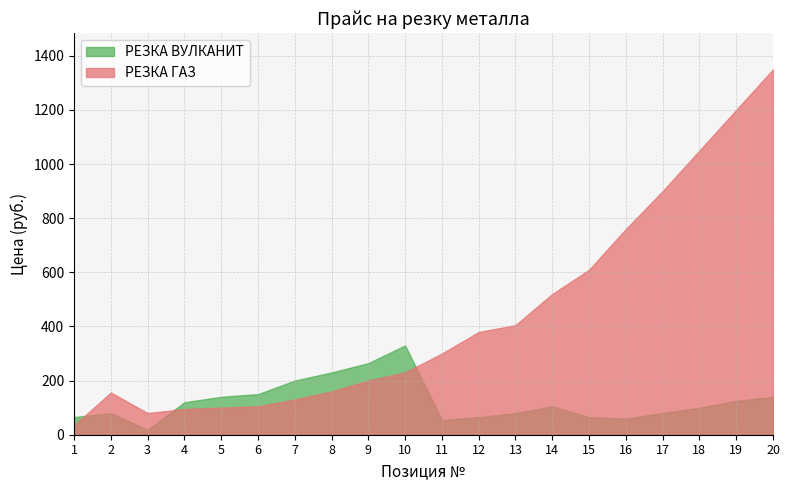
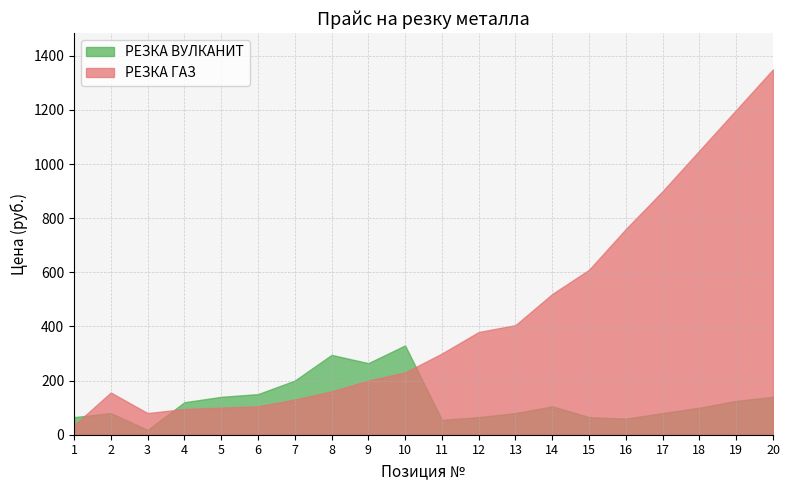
РЕЗКА ВУЛКАНИТ, 8: 230 -> 300
